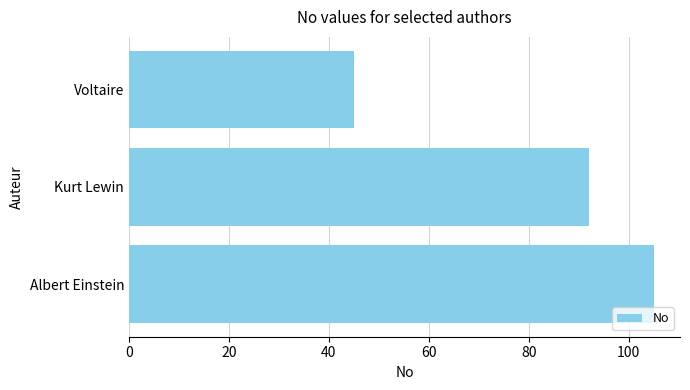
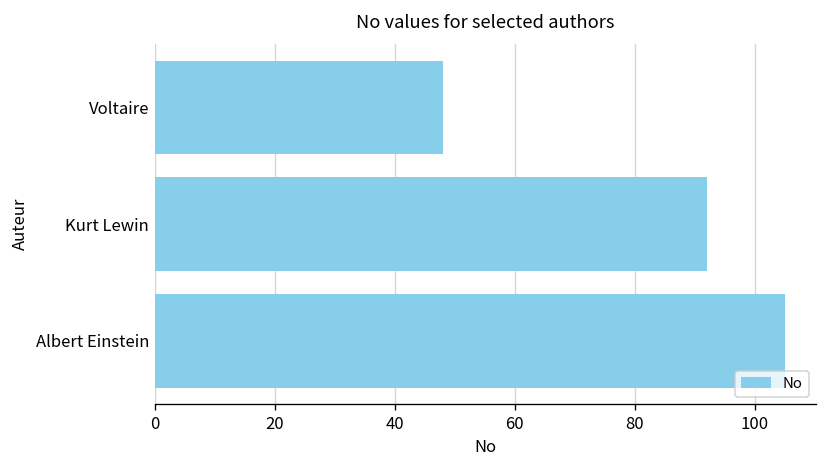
Voltaire: 45 -> 48
